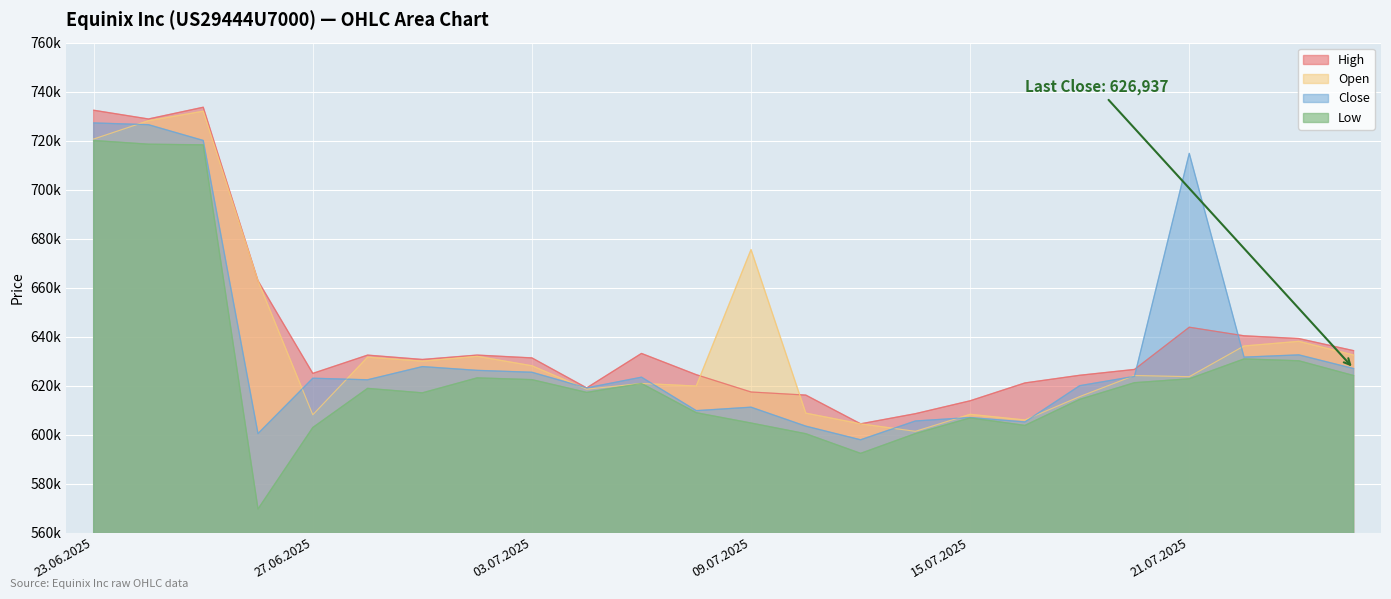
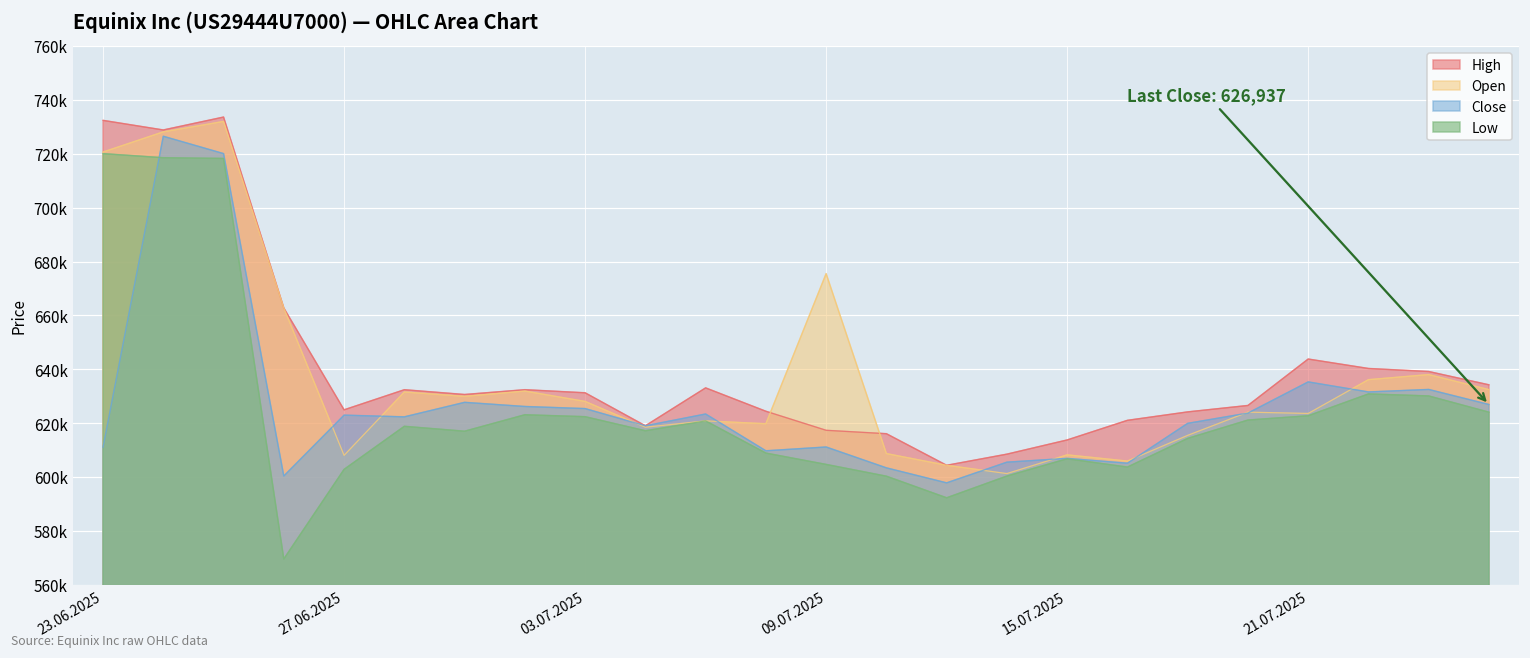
Close, 23.06.2025: 727000 -> 611000
Close, 21.07.2025: 715000 -> 635000
